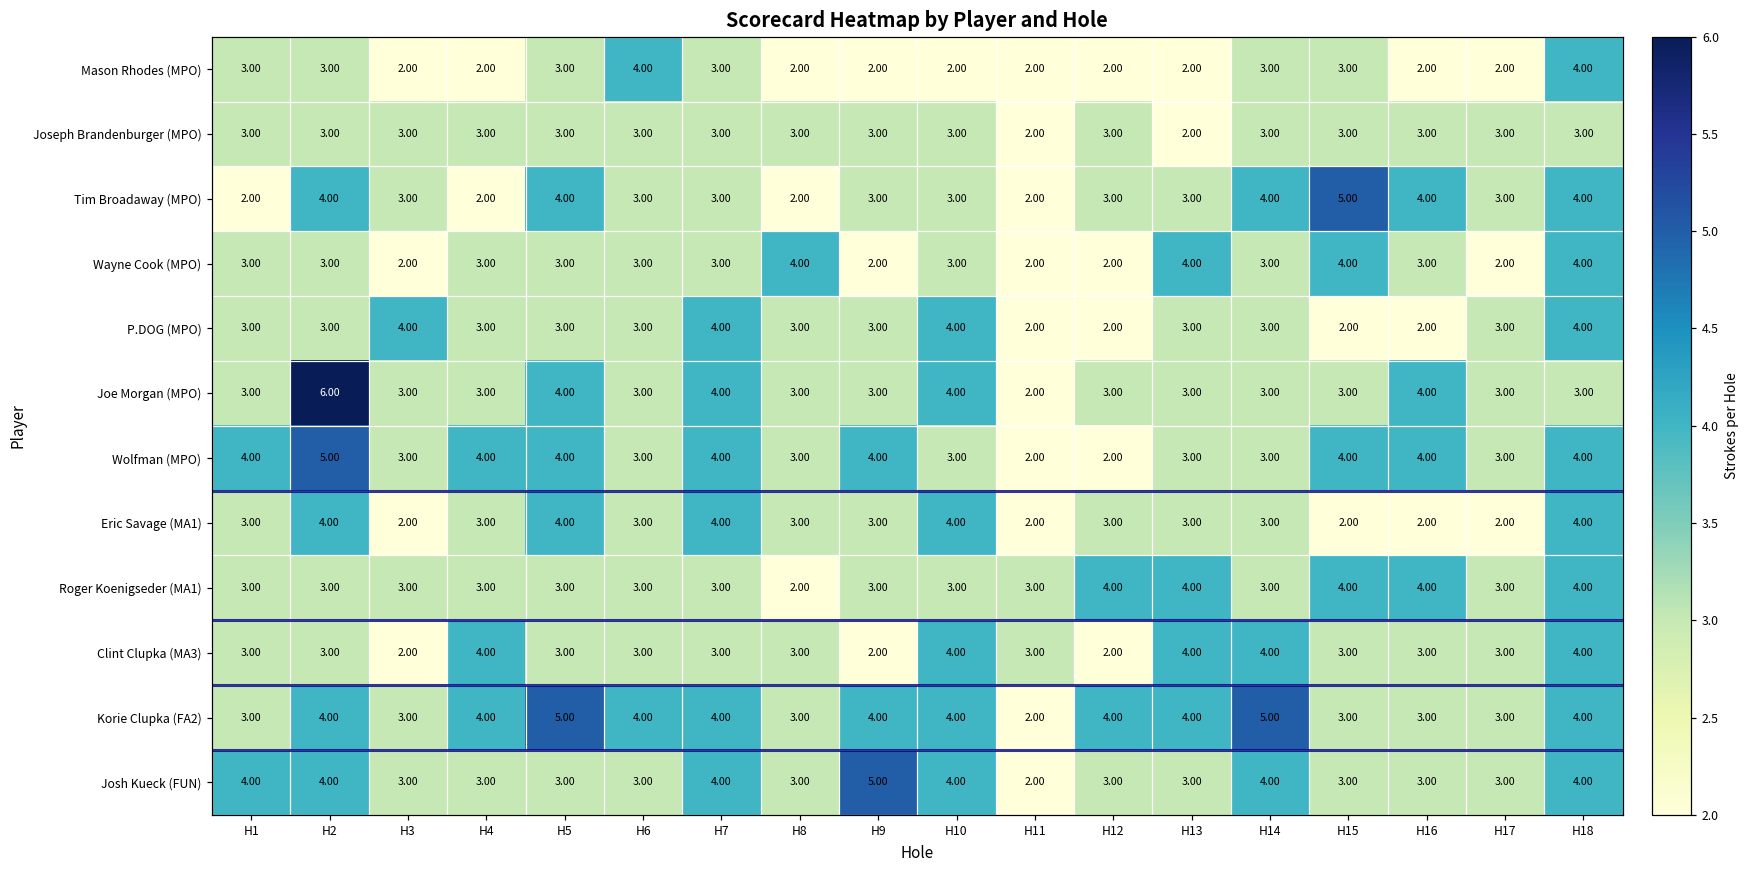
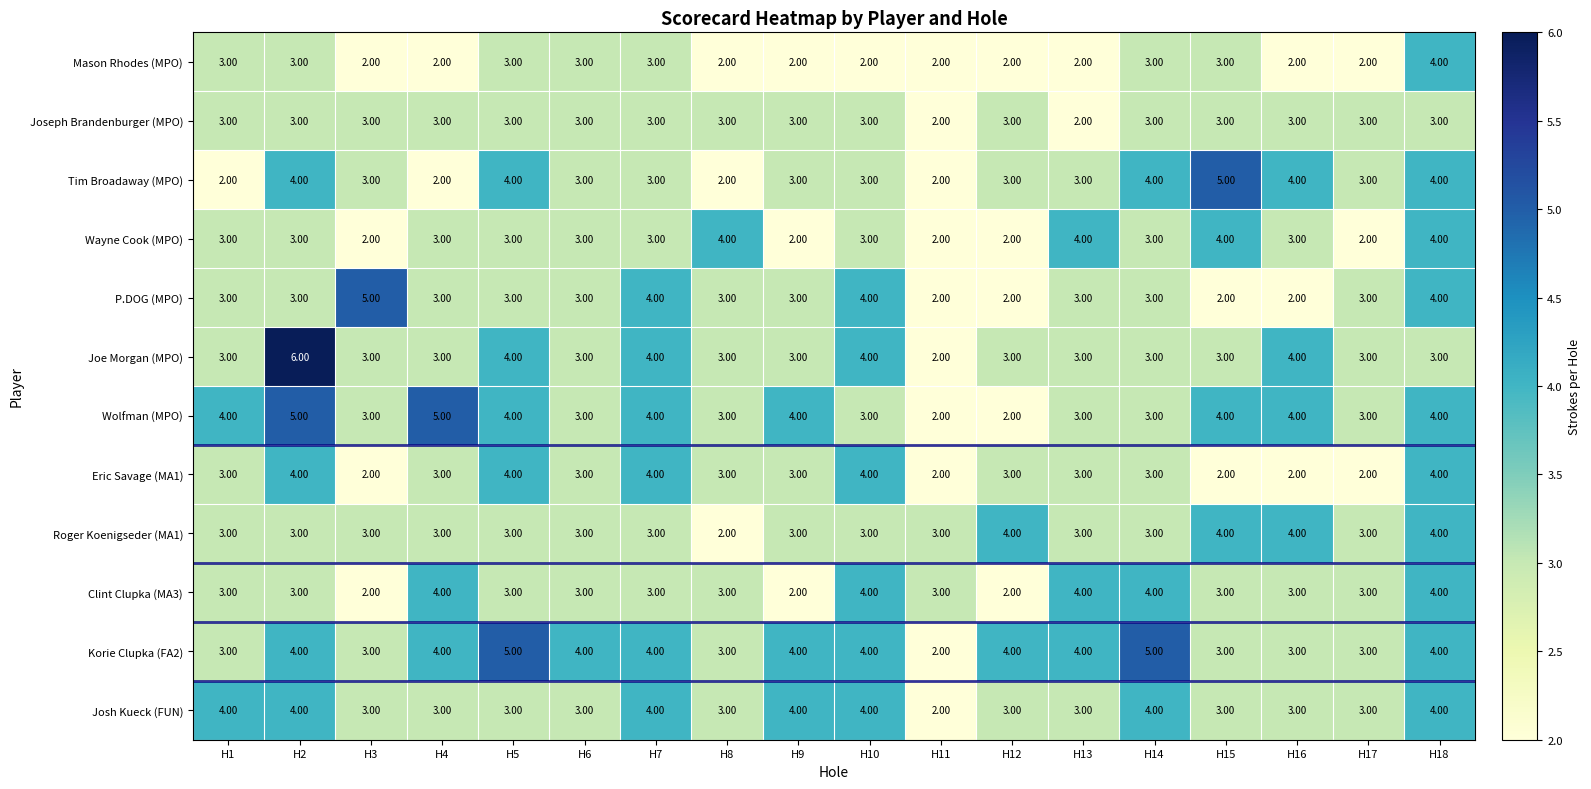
Mason Rhodes (MPO), H6: 4.00 -> 3.00
P.DOG (MPO), H3: 4.00 -> 5.00
Wolfman (MPO), H4: 4.00 -> 5.00
Roger Koenigseder (MA1), H13: 4.00 -> 3.00
Josh Kueck (FUN), H9: 5.00 -> 4.00
